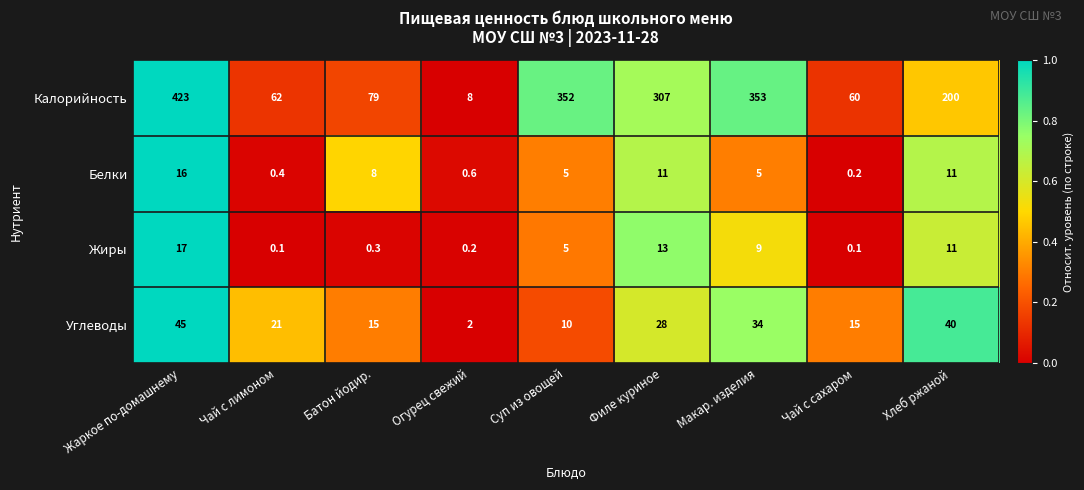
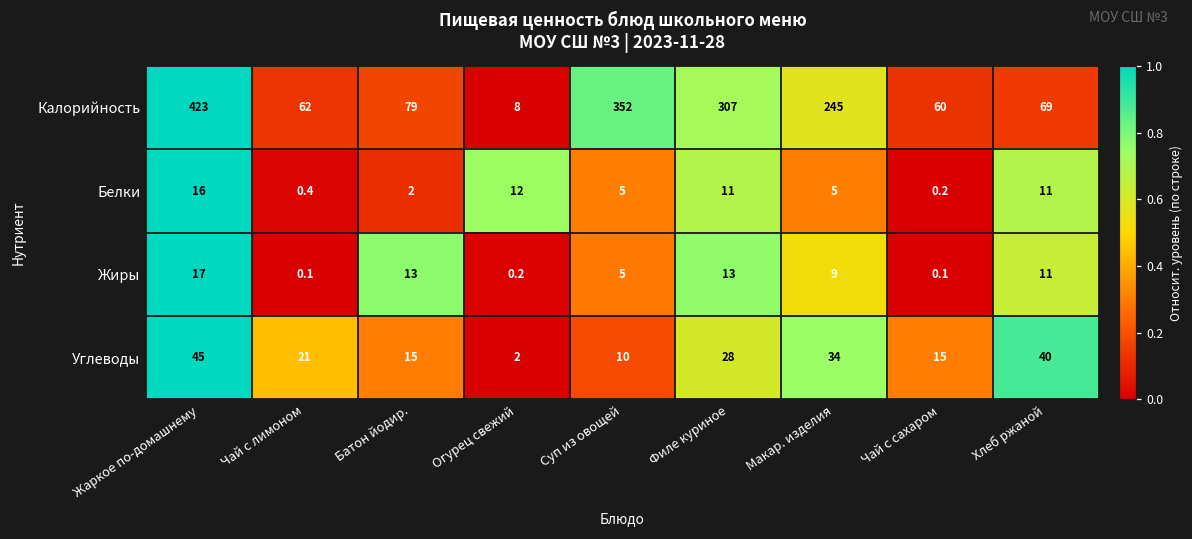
Калорийность, Макар. изделия: 353 -> 245
Калорийность, Хлеб ржаной: 200 -> 69
Белки, Батон йодир.: 8 -> 2
Белки, Огурец свежий: 0.6 -> 12
Жиры, Батон йодир.: 0.3 -> 13
